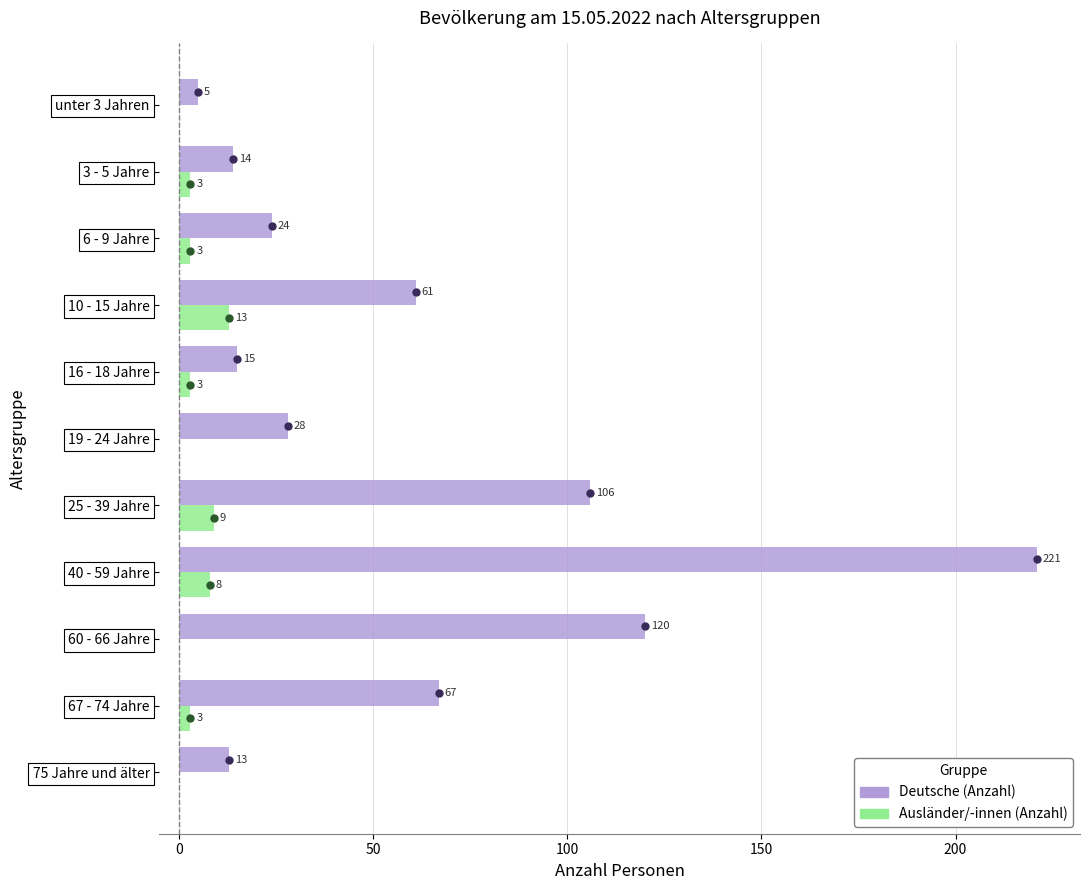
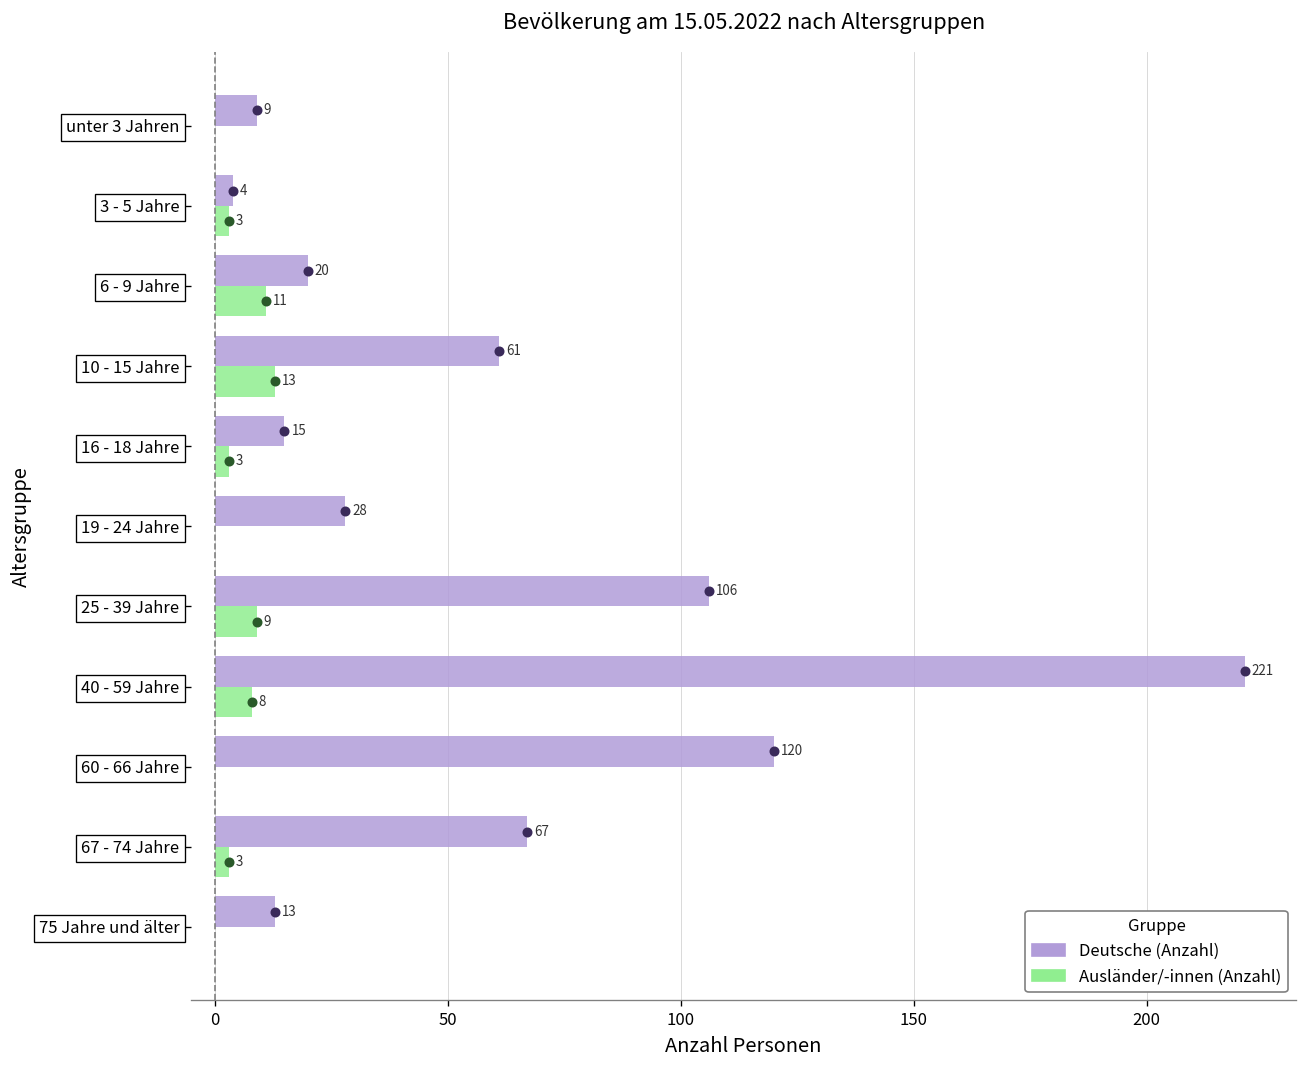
Deutsche (Anzahl), unter 3 Jahren: 5 -> 9
Deutsche (Anzahl), 3 - 5 Jahre: 14 -> 4
Deutsche (Anzahl), 6 - 9 Jahre: 24 -> 20
Ausländer/-innen (Anzahl), 6 - 9 Jahre: 3 -> 11
